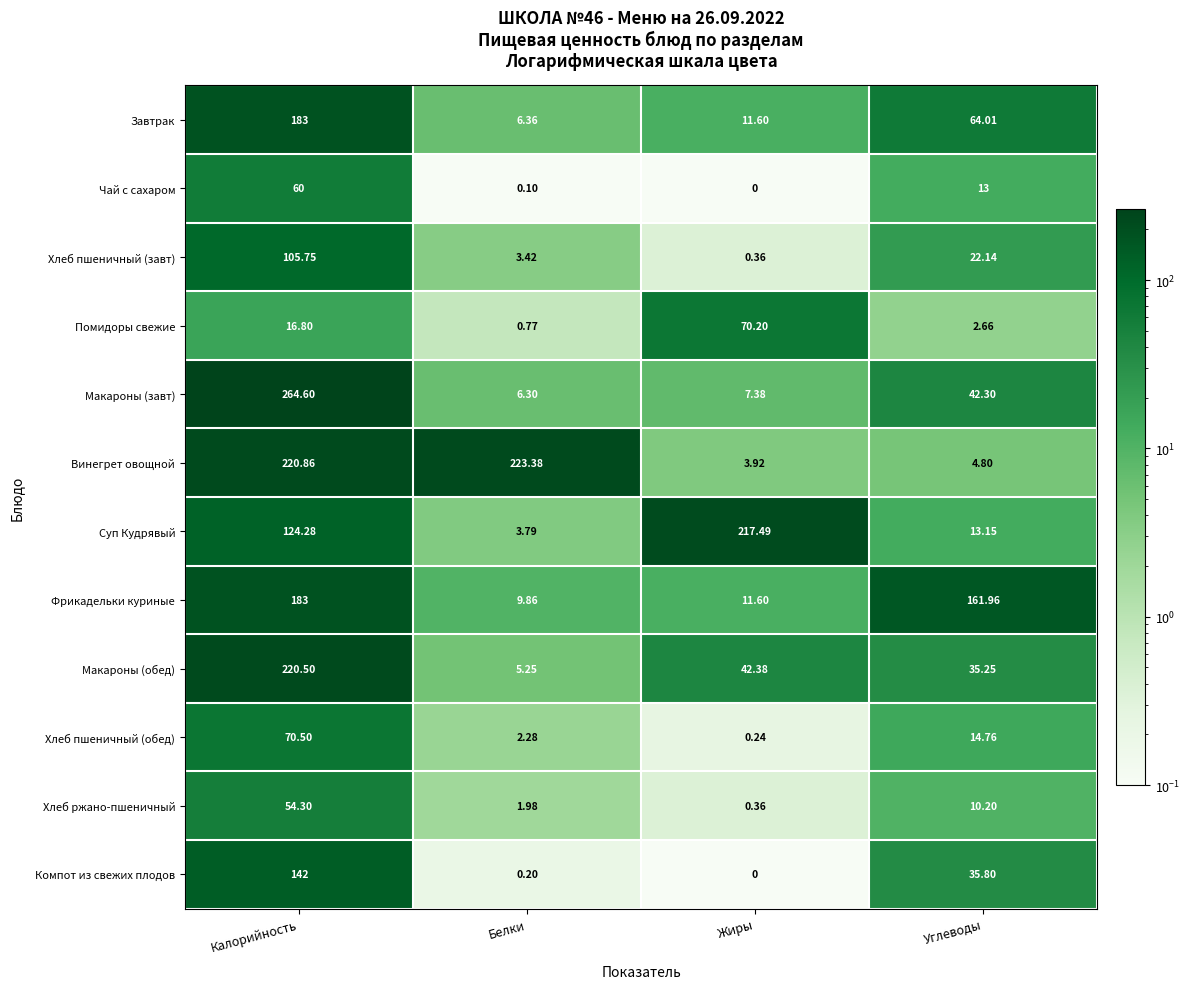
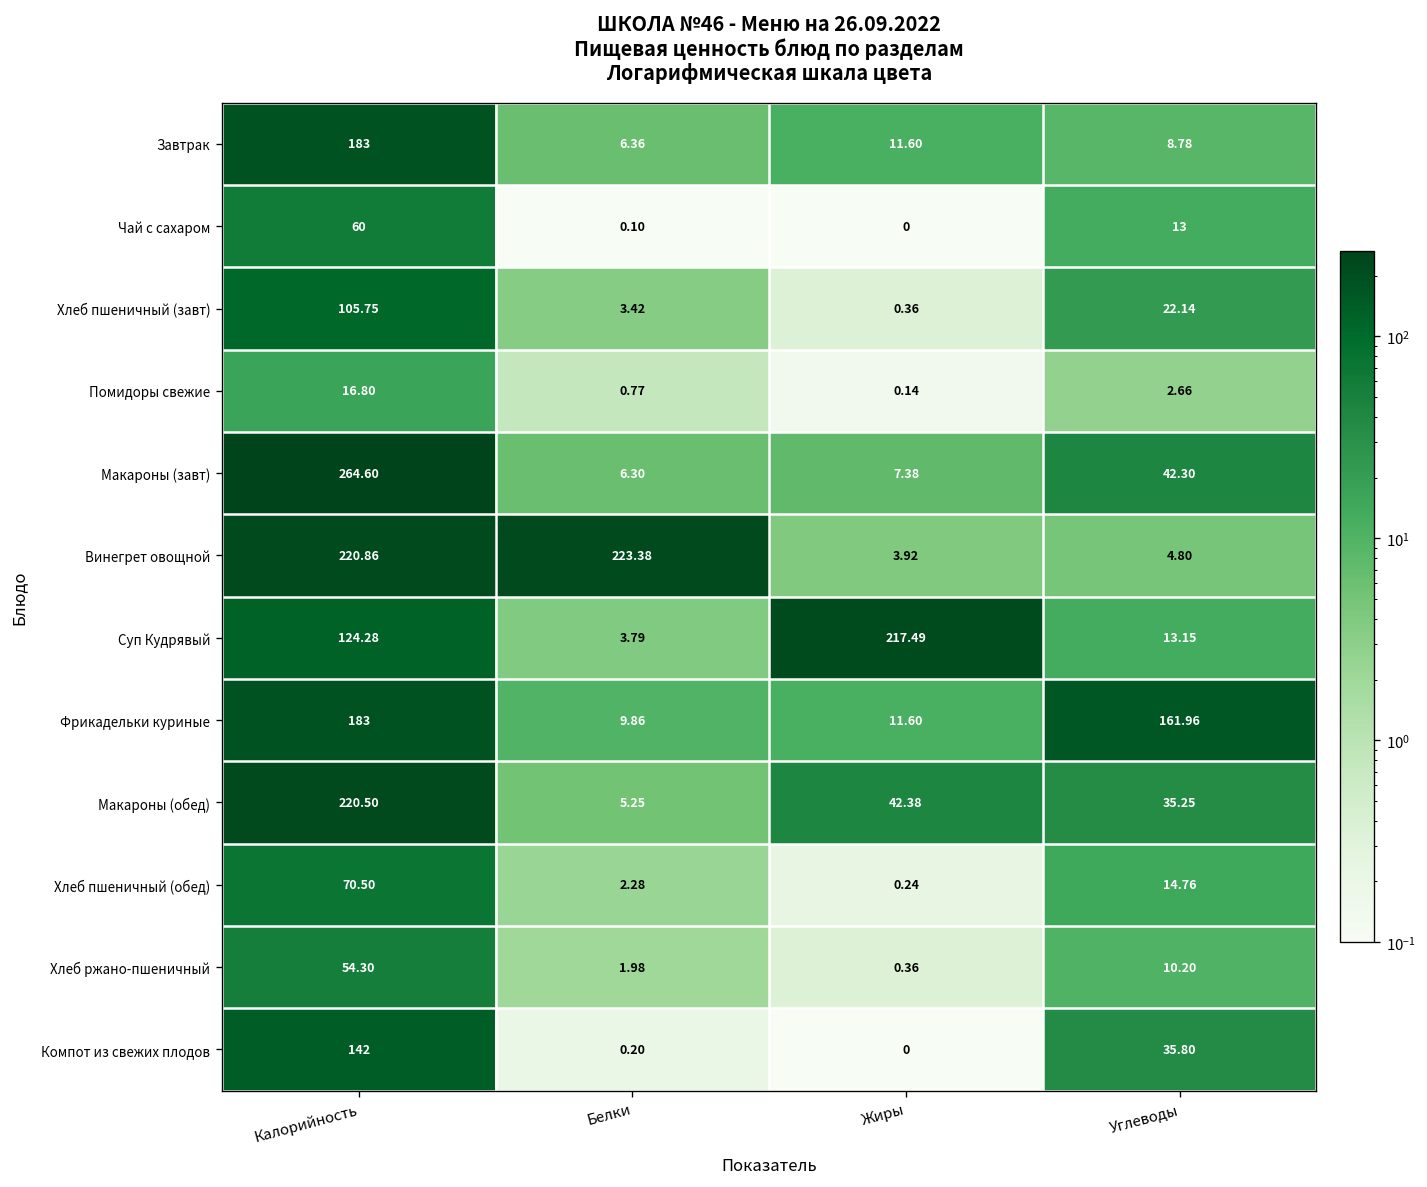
Завтрак, Углеводы: 64.01 -> 8.78
Помидоры свежие, Жиры: 70.20 -> 0.14
